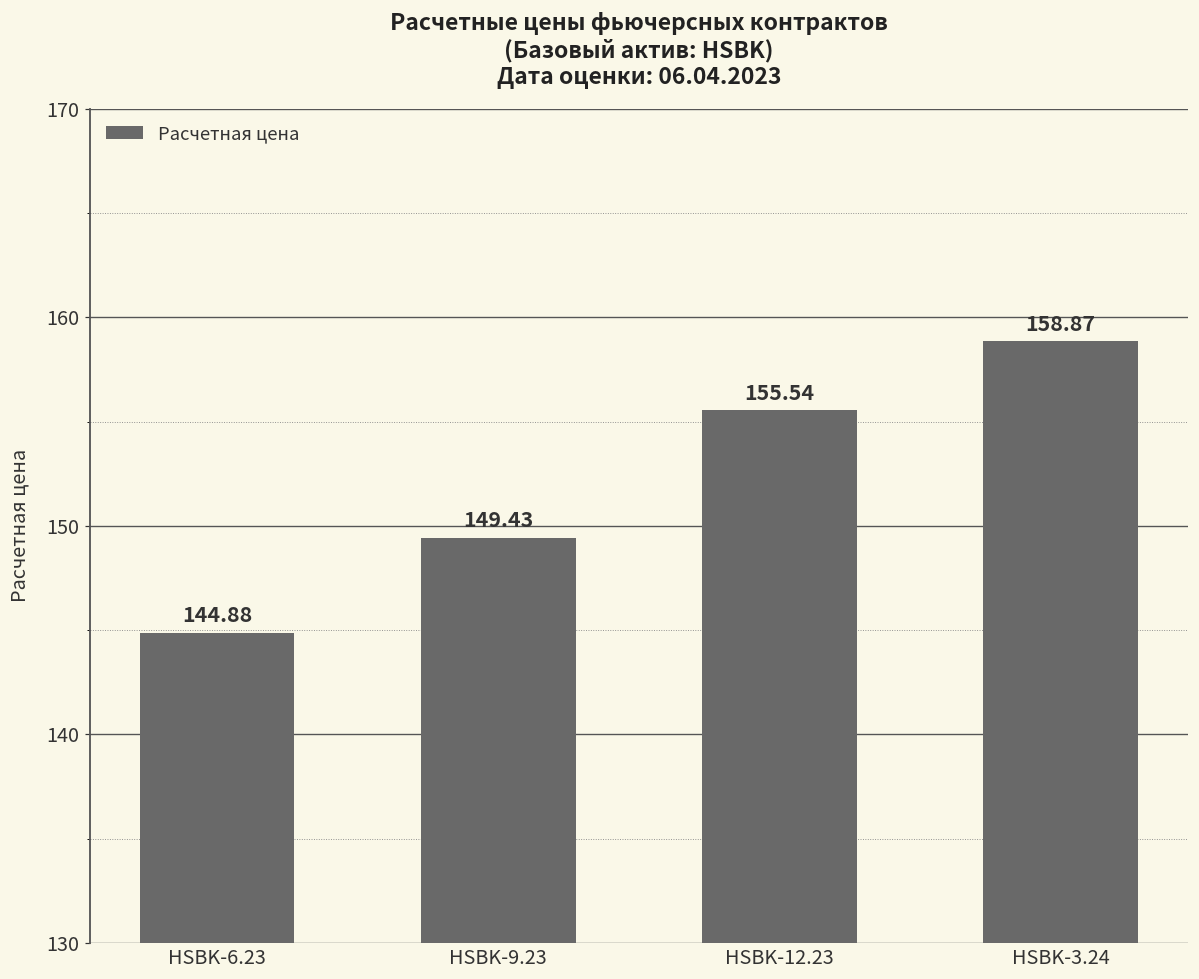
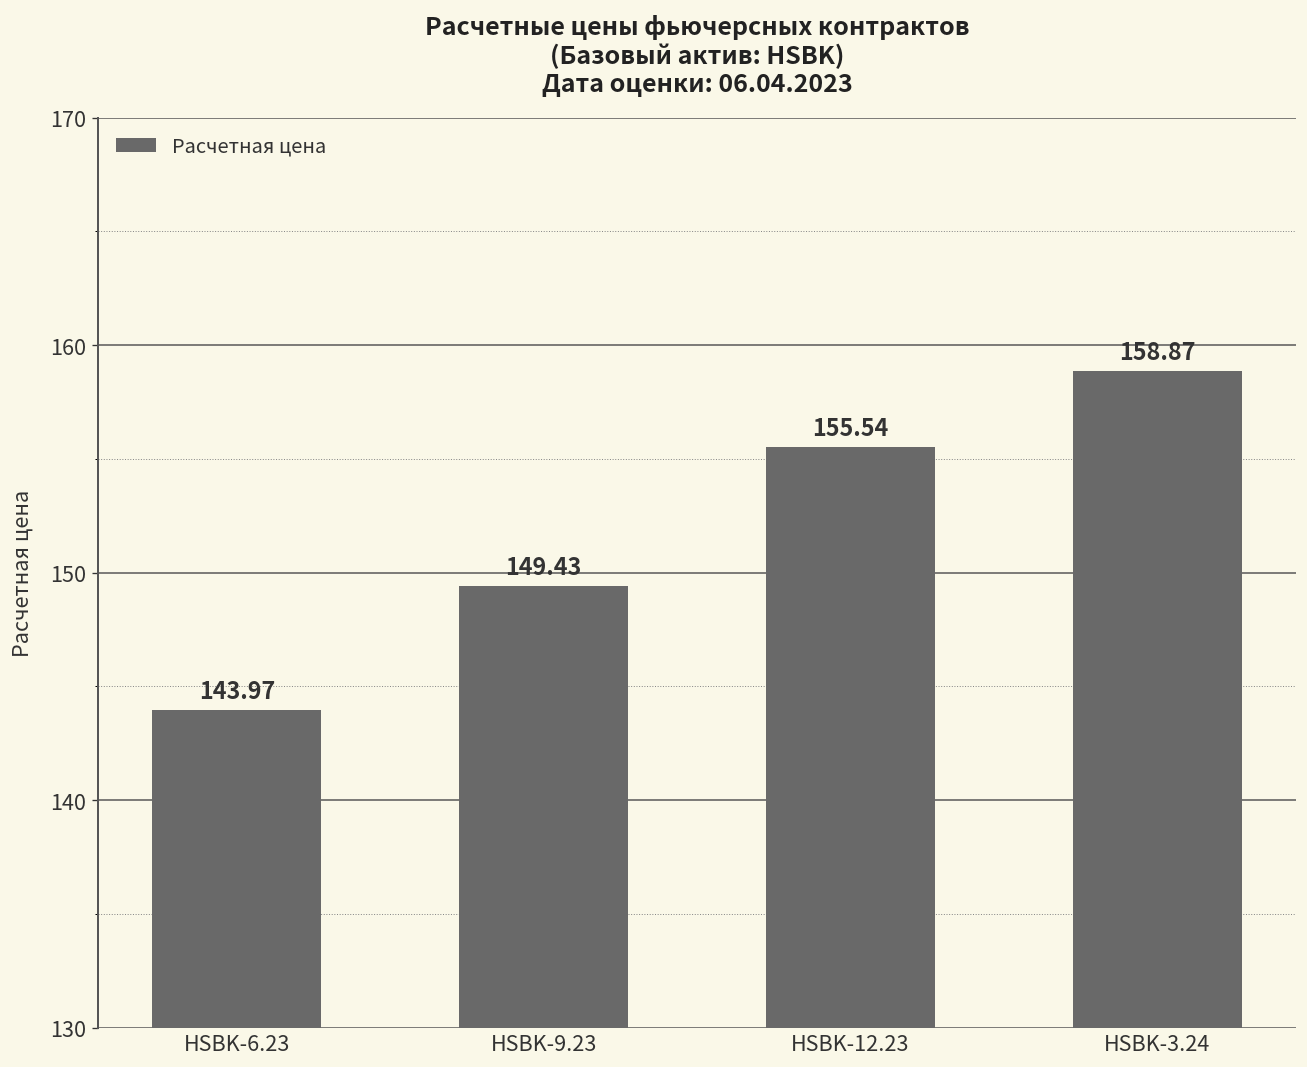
HSBK-6.23: 144.88 -> 143.97
